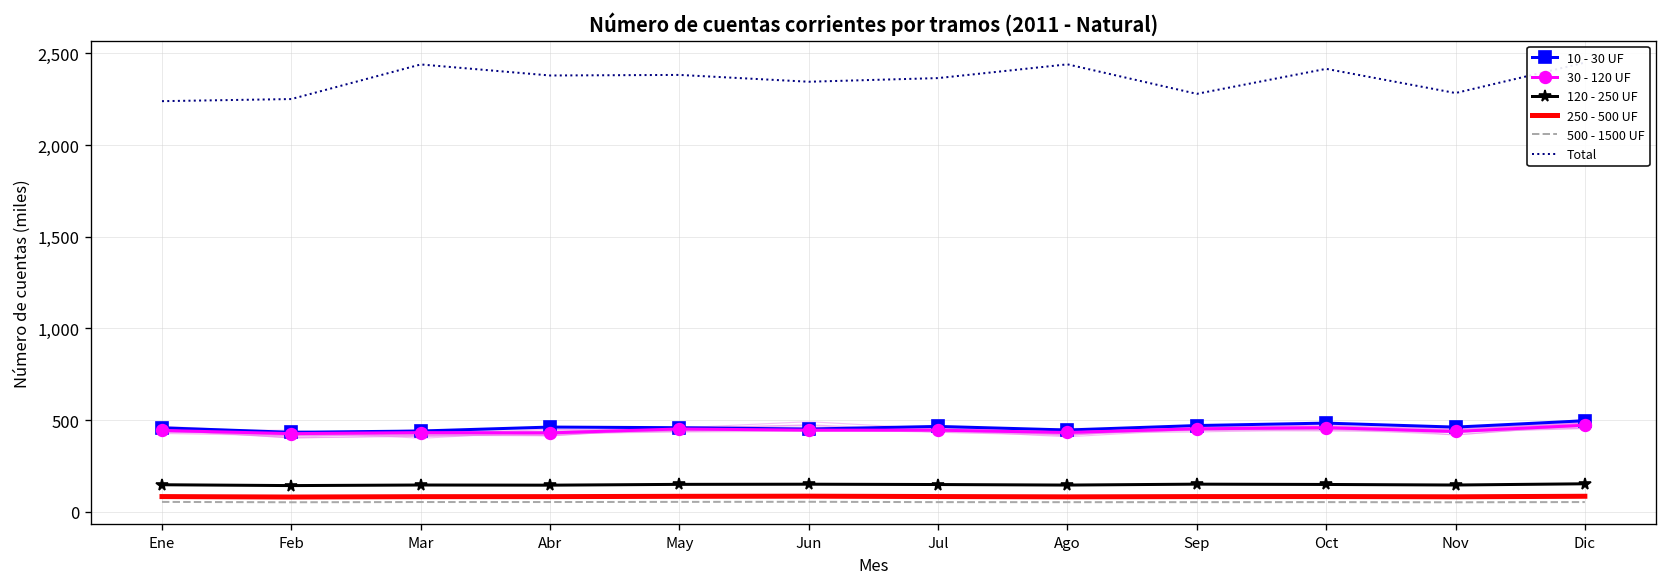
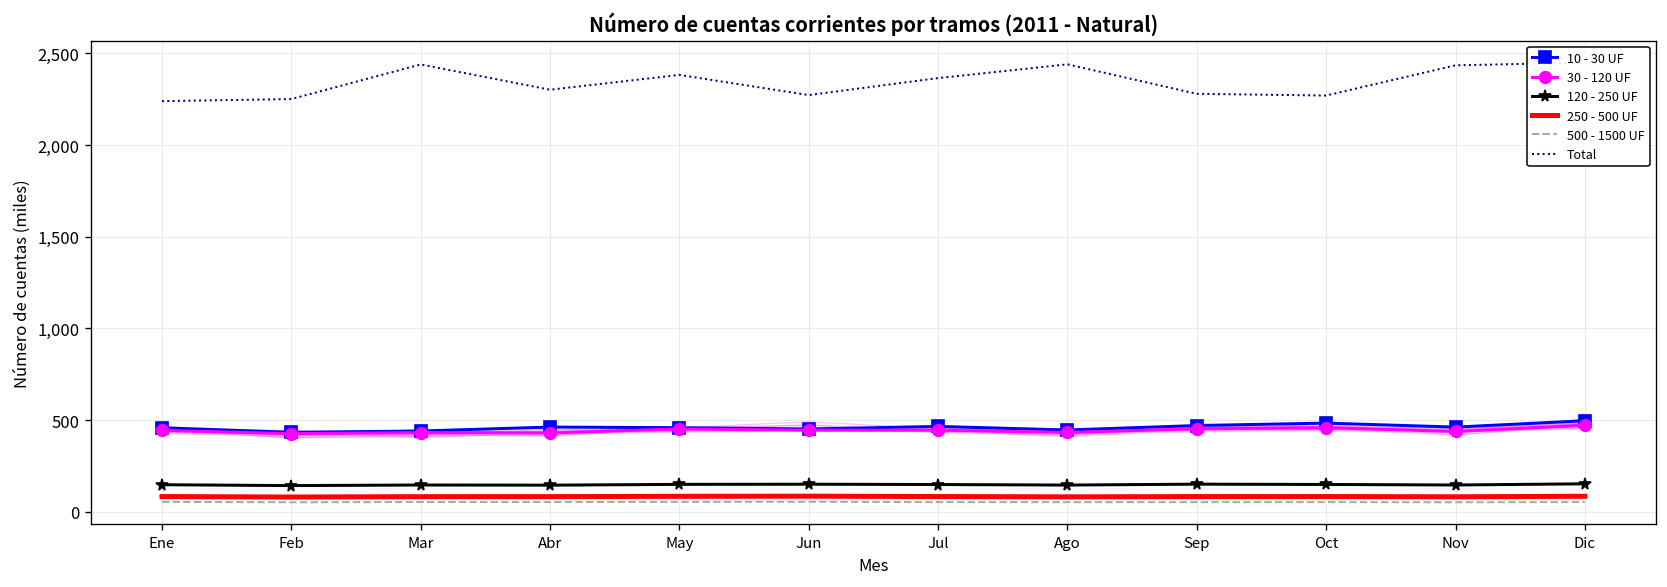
Total, Abr: 2,380 -> 2,300
Total, Jun: 2,350 -> 2,270
Total, Oct: 2,420 -> 2,270
Total, Nov: 2,280 -> 2,430
